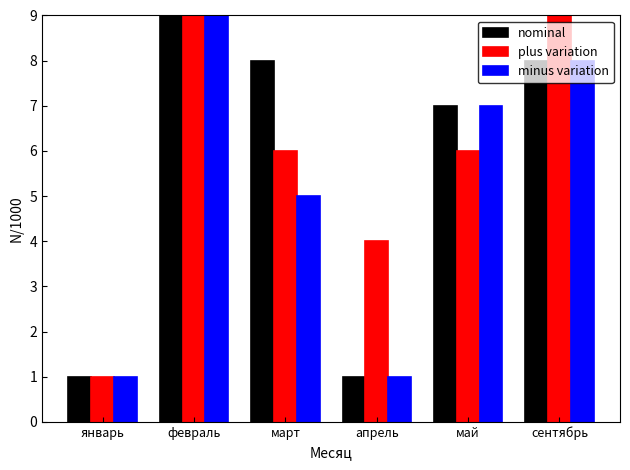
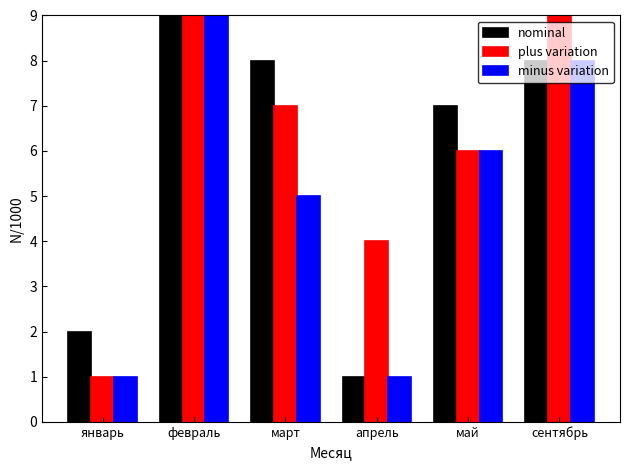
nominal, январь: 1 -> 2
plus variation, март: 6 -> 7
minus variation, май: 7 -> 6
